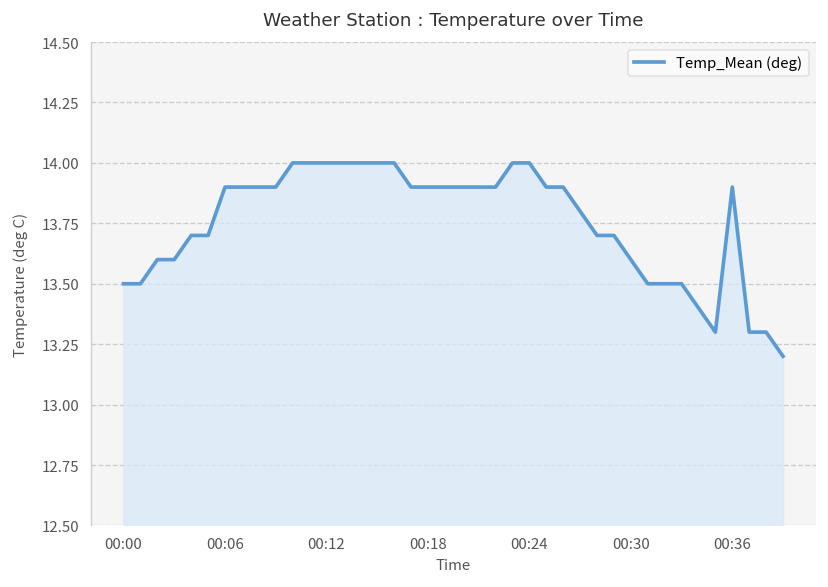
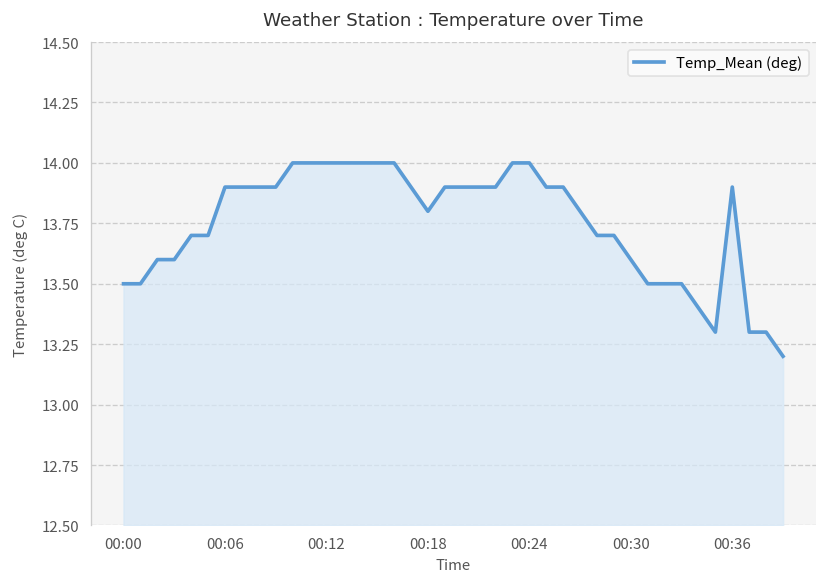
00:18: 13.9 -> 13.8
